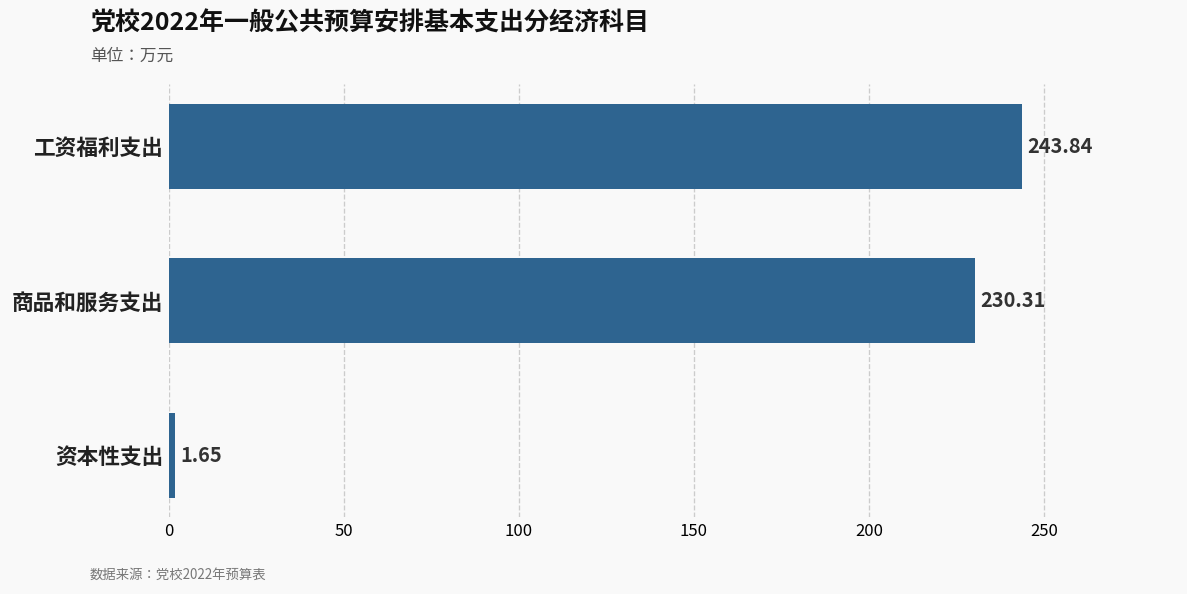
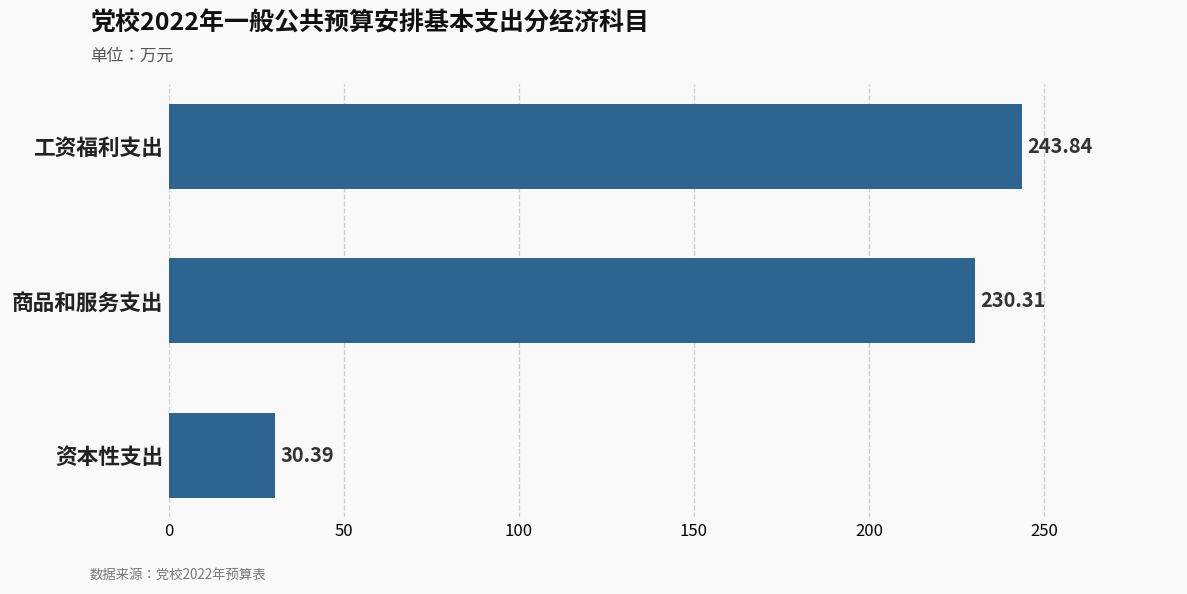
资本性支出: 1.65 -> 30.39
